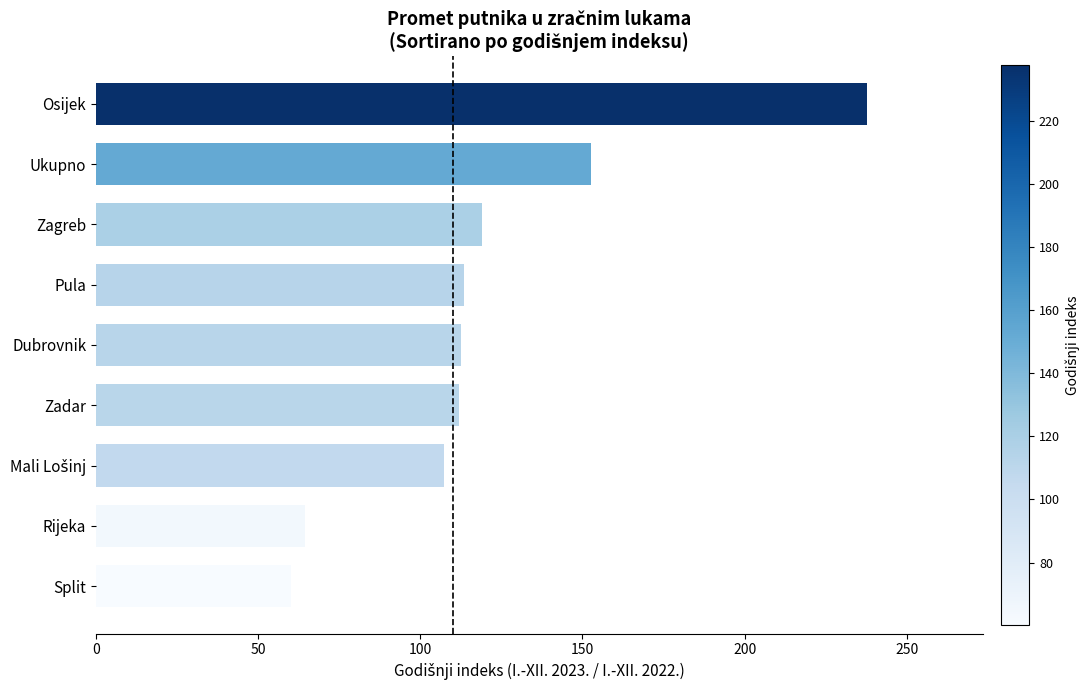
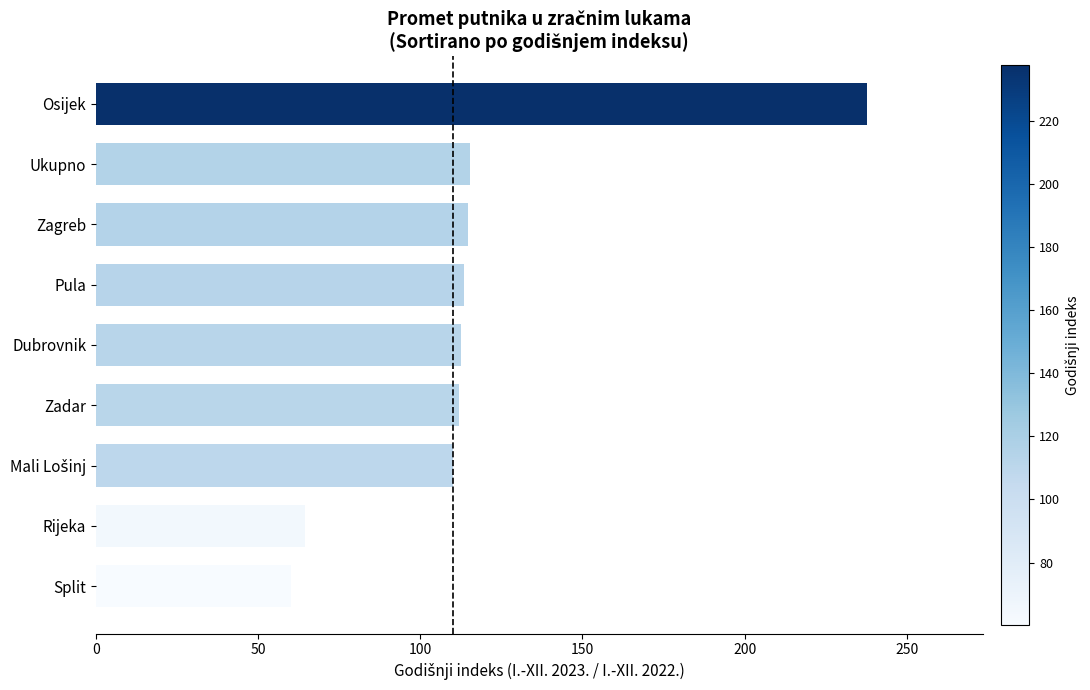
Ukupno: 153 -> 115
Zagreb: 119 -> 115
Mali Lošinj: 107 -> 110
